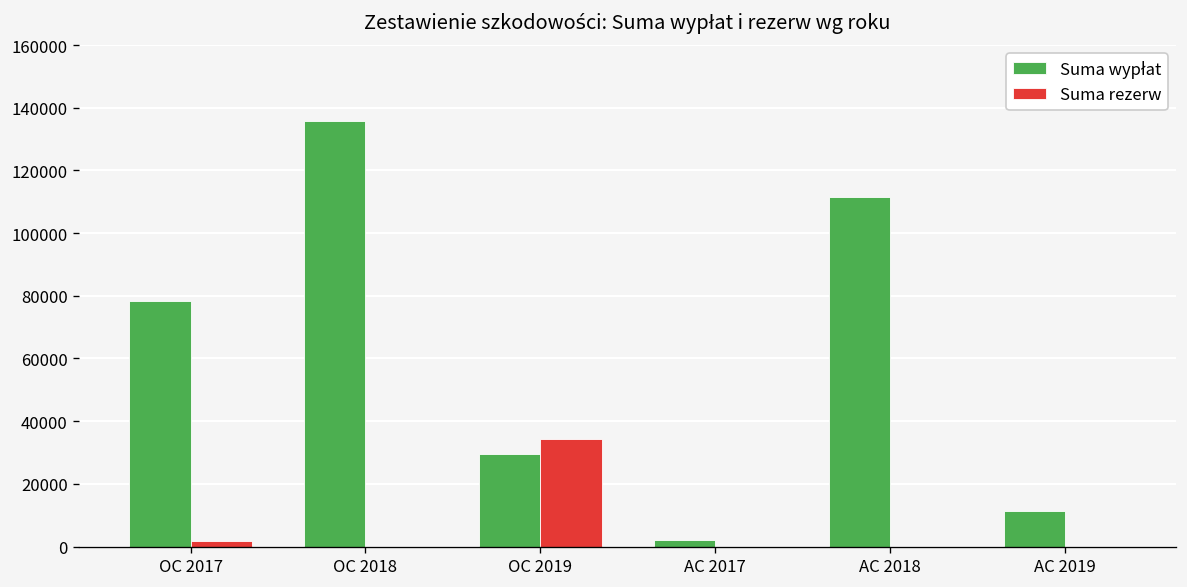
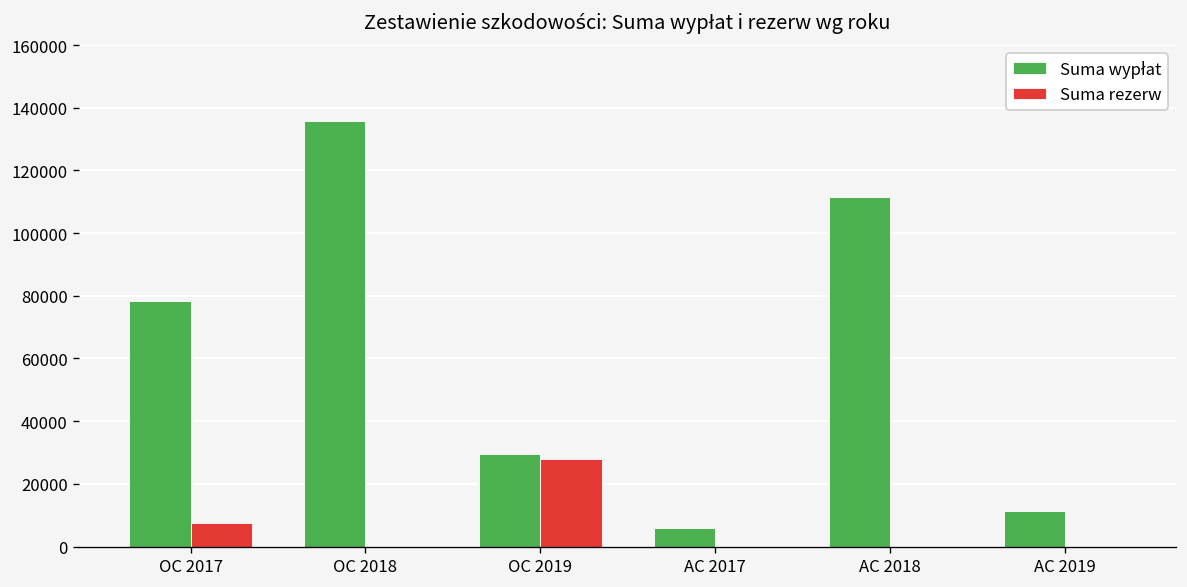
Suma rezerw, OC 2017: 2000 -> 8000
Suma rezerw, OC 2019: 34000 -> 28000
Suma wypłat, AC 2017: 2000 -> 6000
